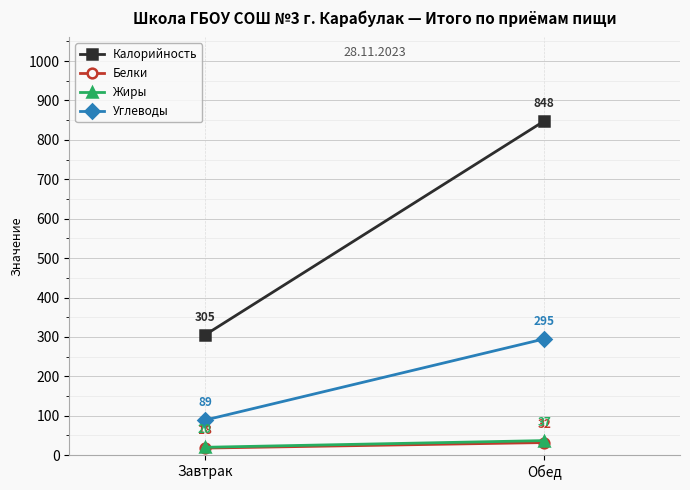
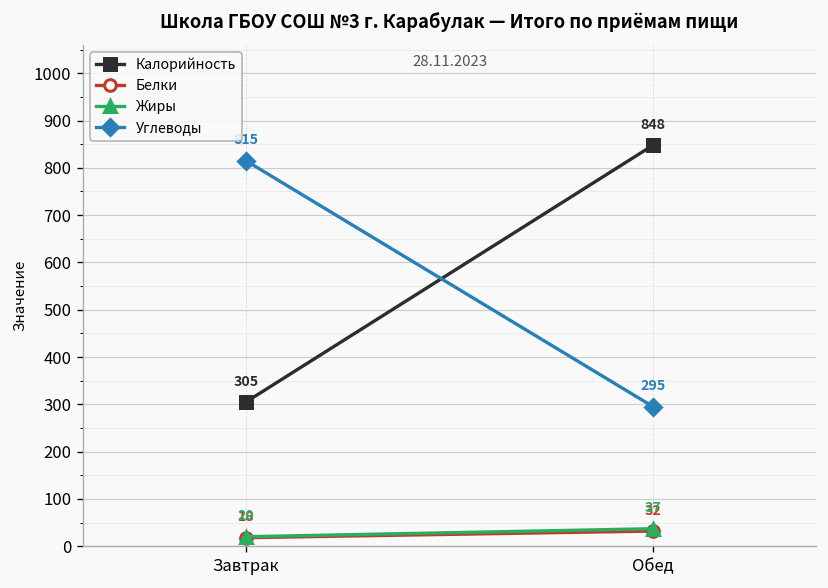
Углеводы, Завтрак: 90 -> 820
